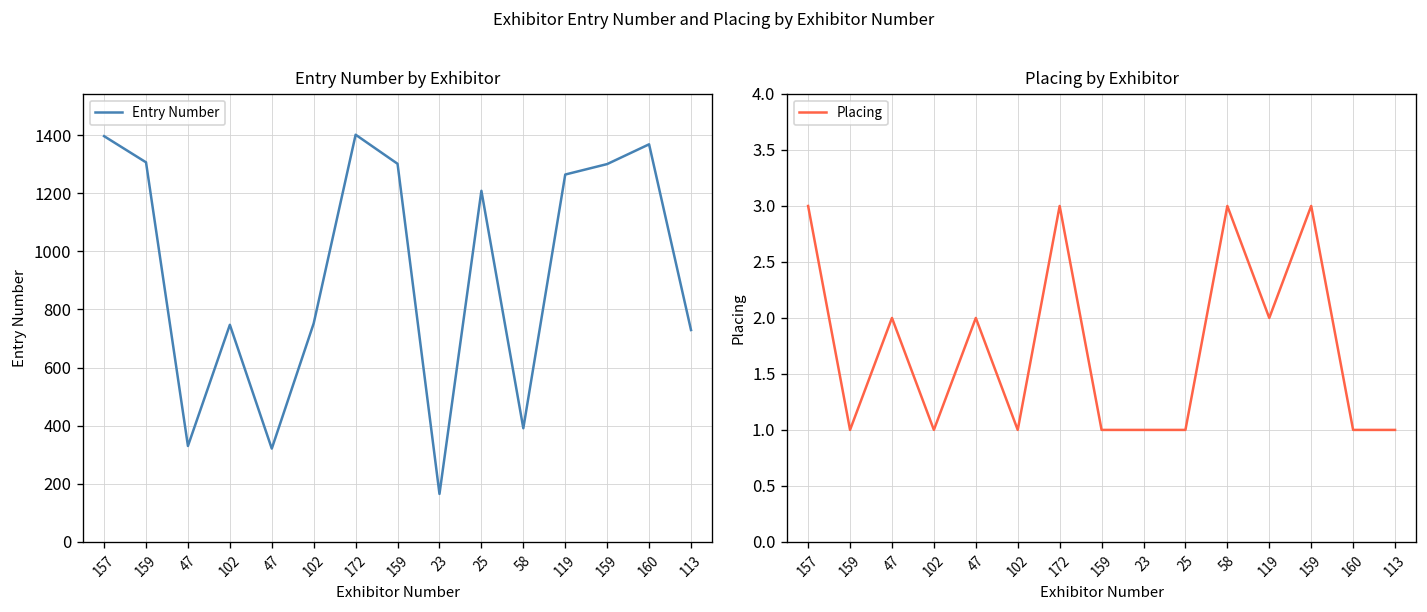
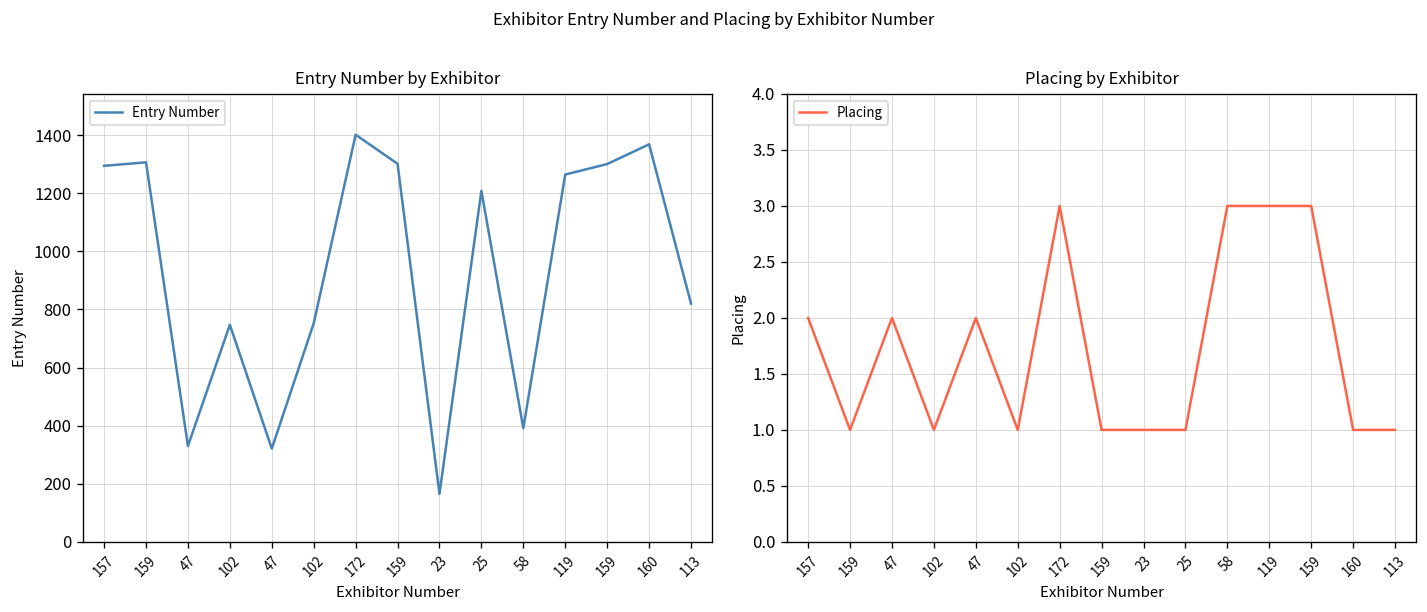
Entry Number by Exhibitor, 157: 1400 -> 1290
Entry Number by Exhibitor, 113: 730 -> 820
Placing by Exhibitor, 157: 3 -> 2
Placing by Exhibitor, 119: 2 -> 3
